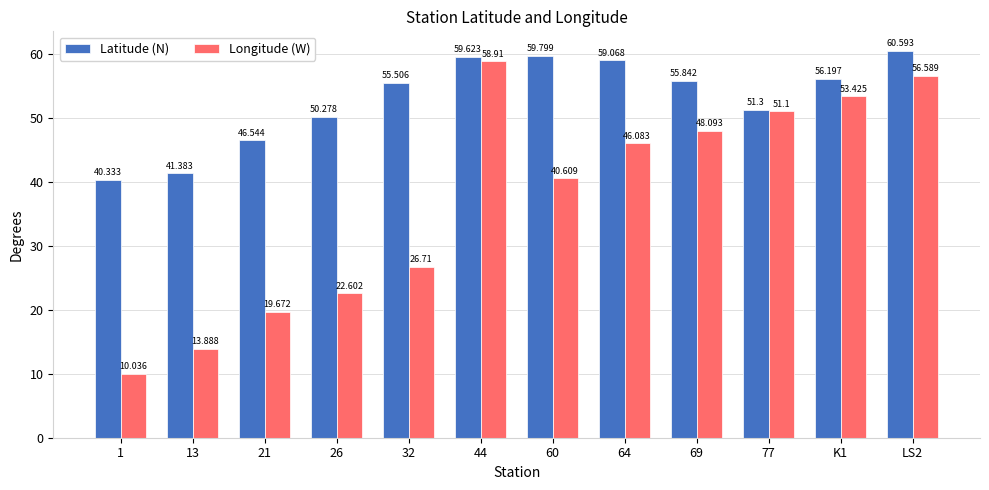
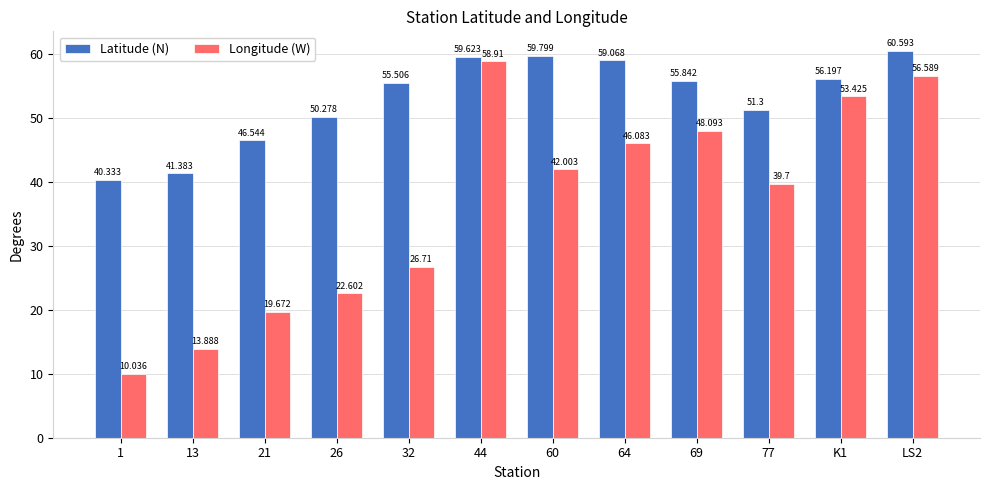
Longitude (W), 60: 40.609 -> 42.003
Longitude (W), 77: 51.1 -> 39.7
